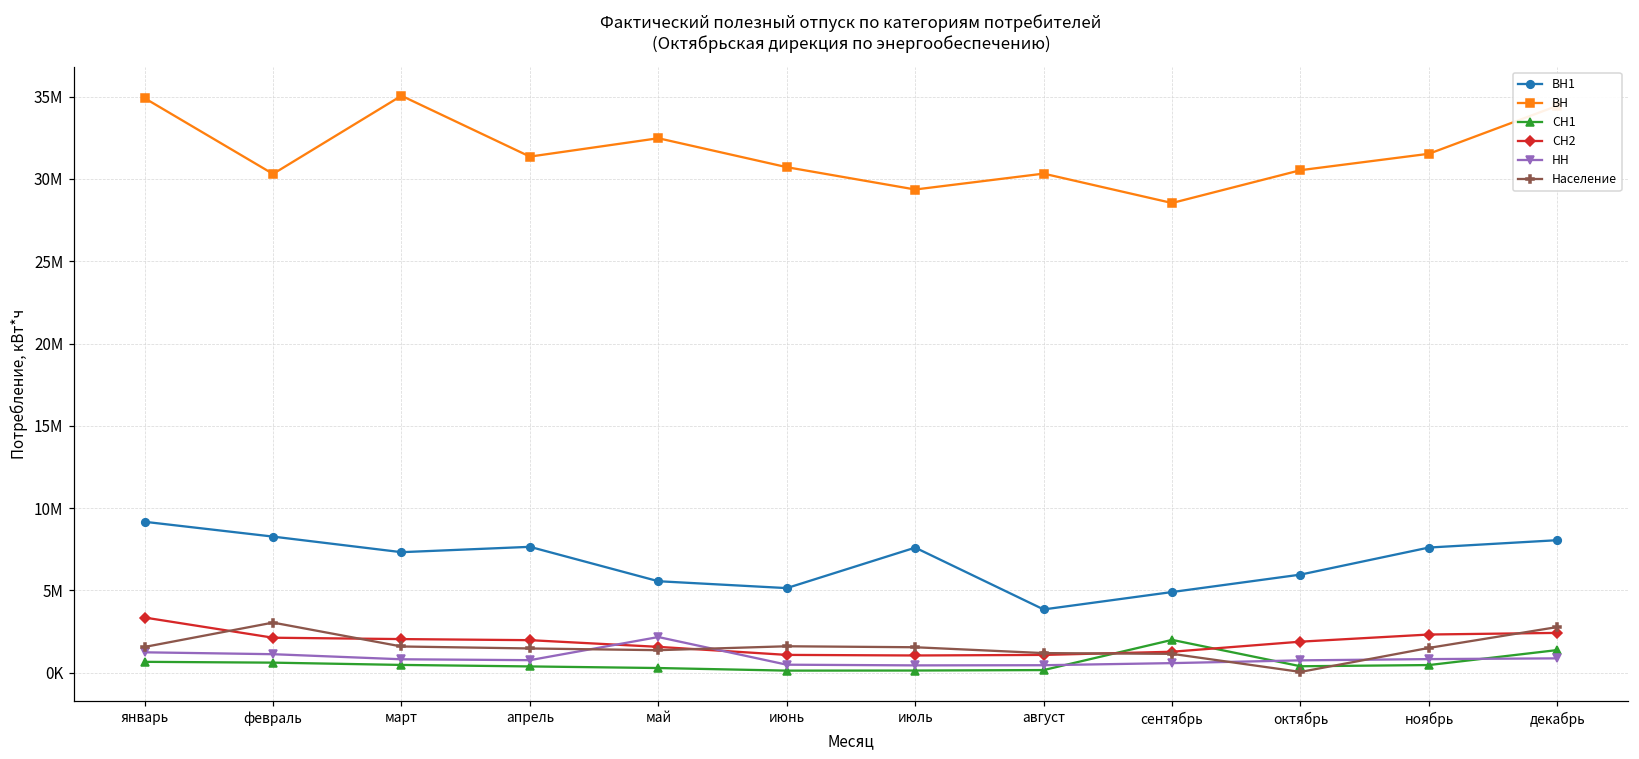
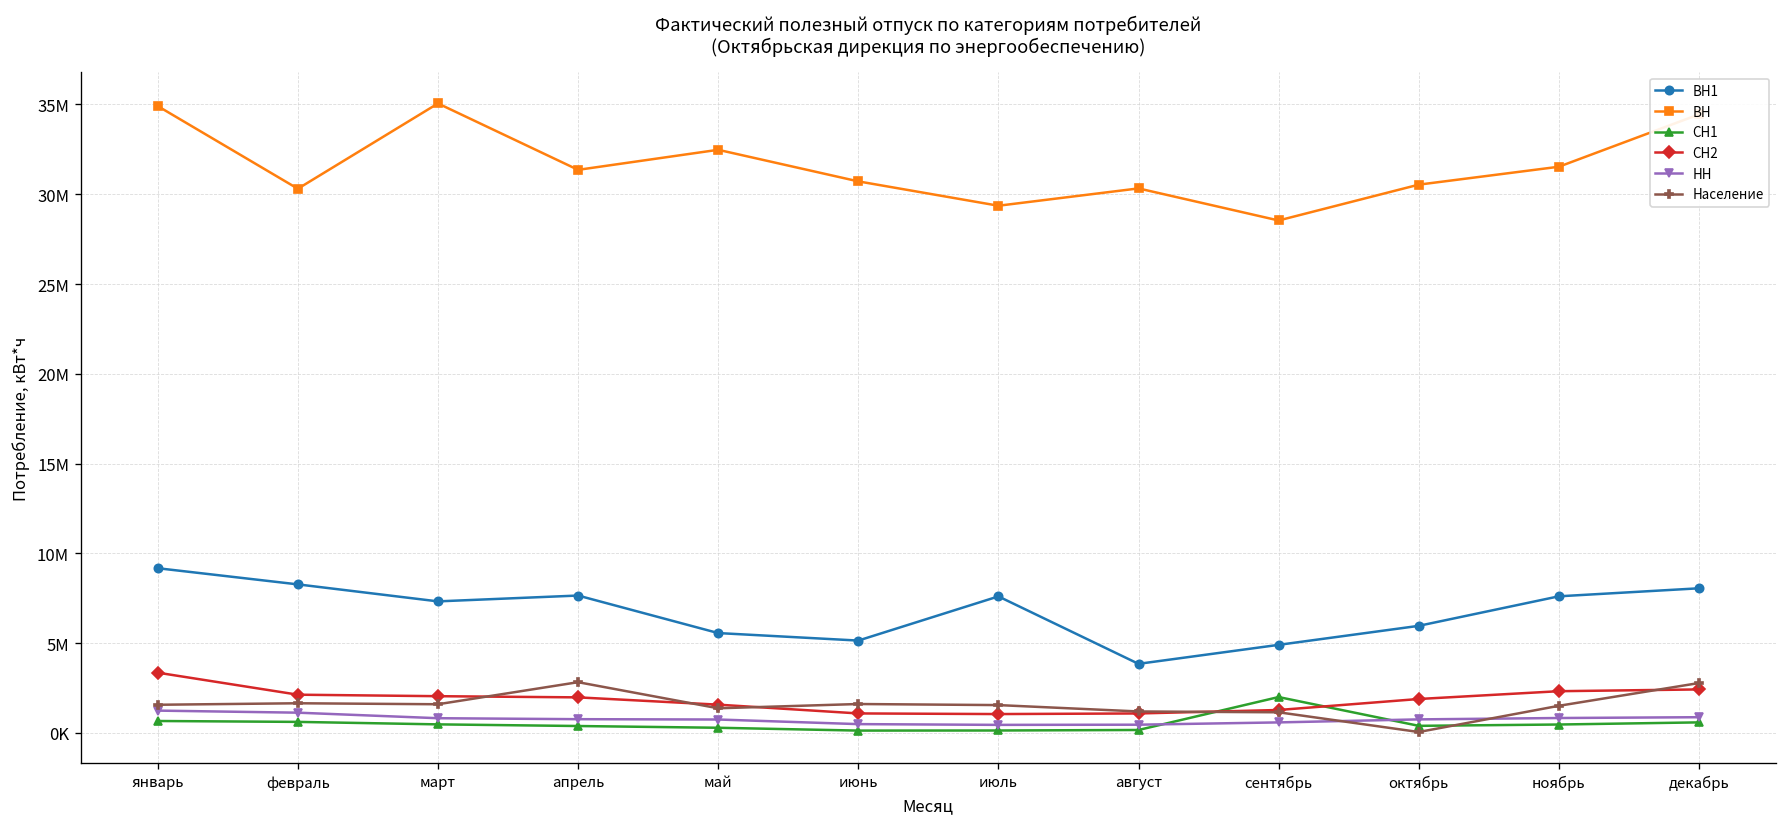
Население, февраль: 3000000 -> 1700000
Население, апрель: 1500000 -> 2800000
НН, май: 2200000 -> 700000
СН1, декабрь: 1400000 -> 600000
